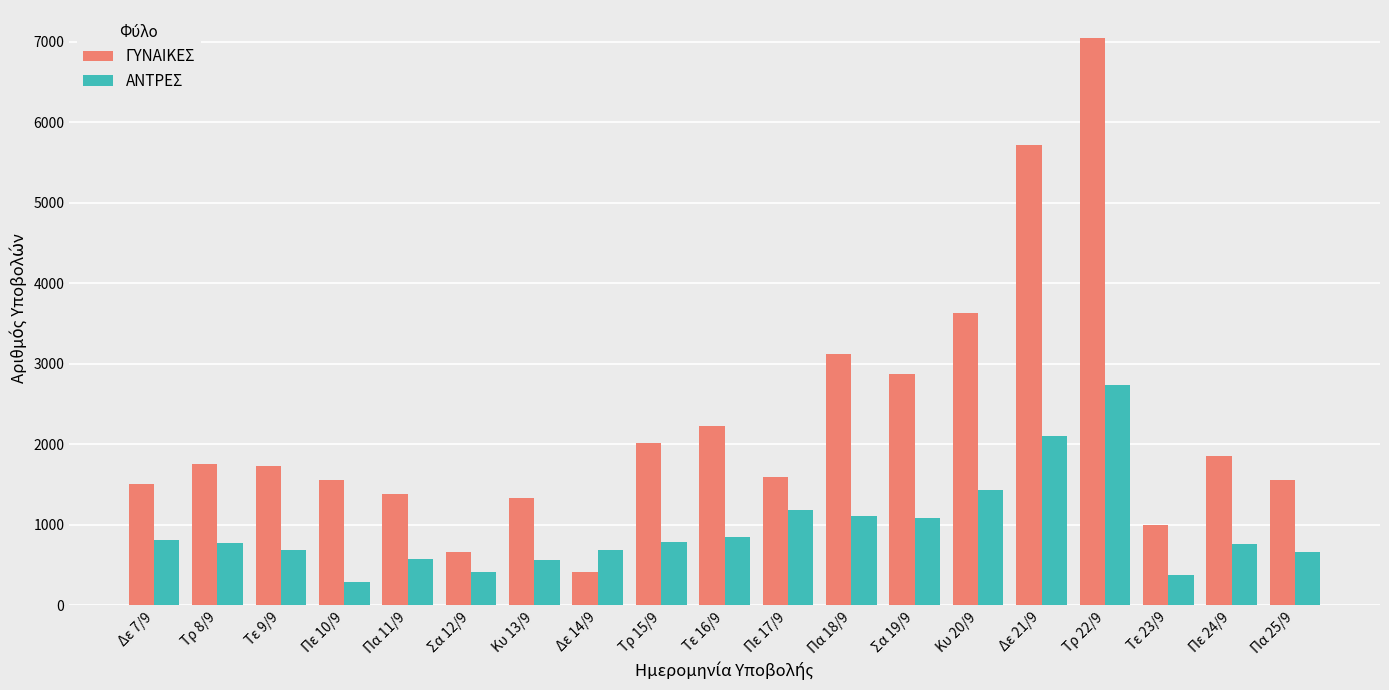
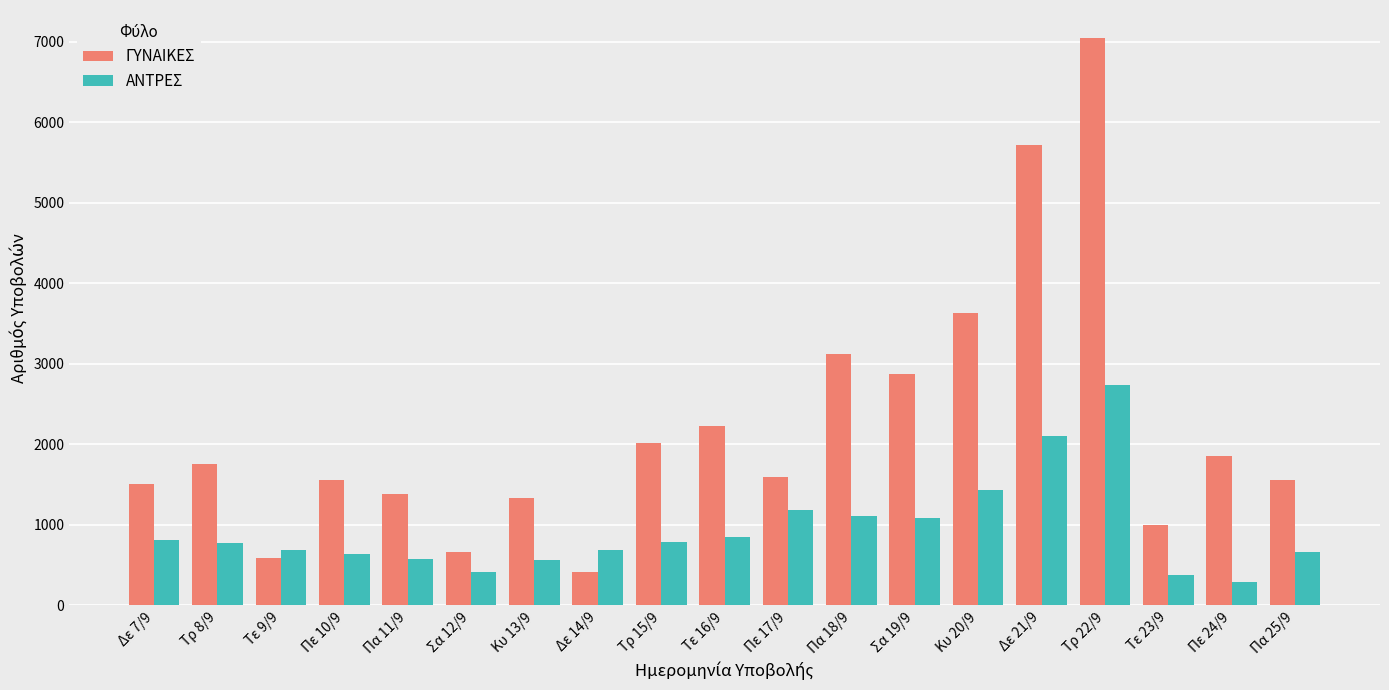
ΓΥΝΑΙΚΕΣ, Τε 9/9: 1700 -> 600
ΑΝΤΡΕΣ, Πε 10/9: 300 -> 600
ΑΝΤΡΕΣ, Πε 24/9: 800 -> 300
